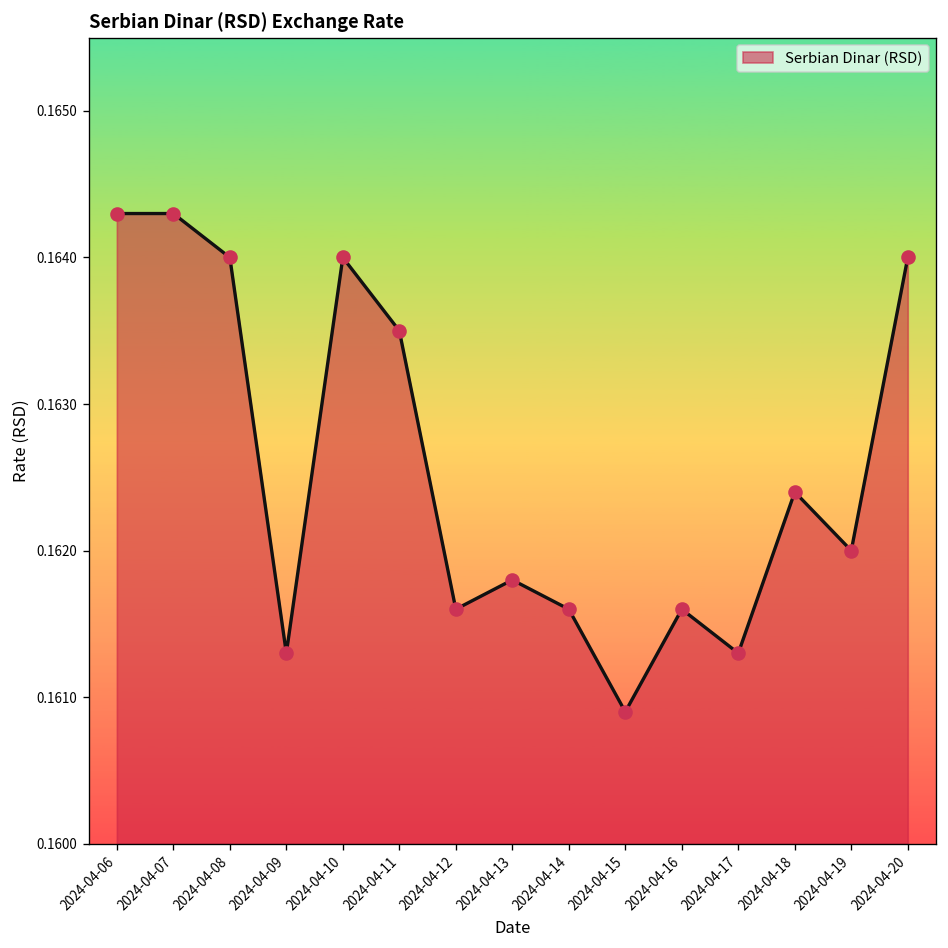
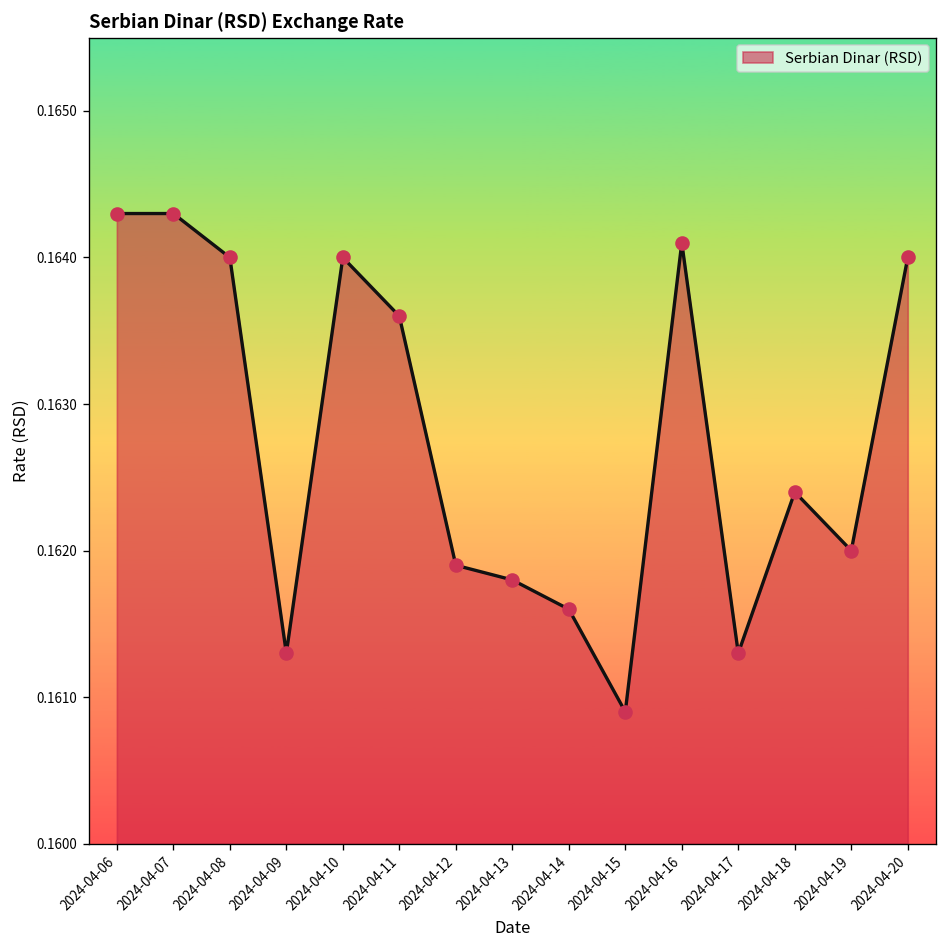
2024-04-11: 0.1635 -> 0.1636
2024-04-12: 0.1616 -> 0.1619
2024-04-16: 0.1616 -> 0.1641
